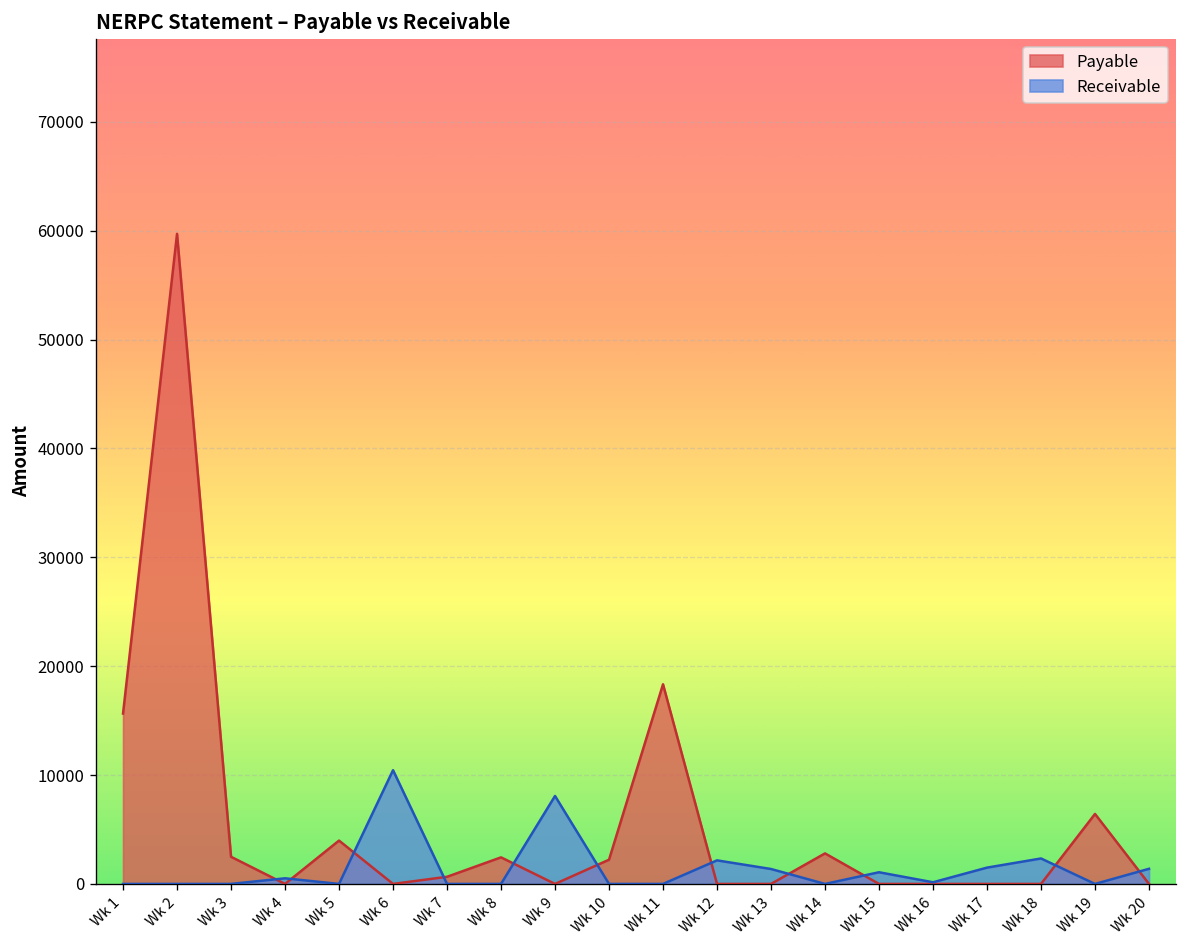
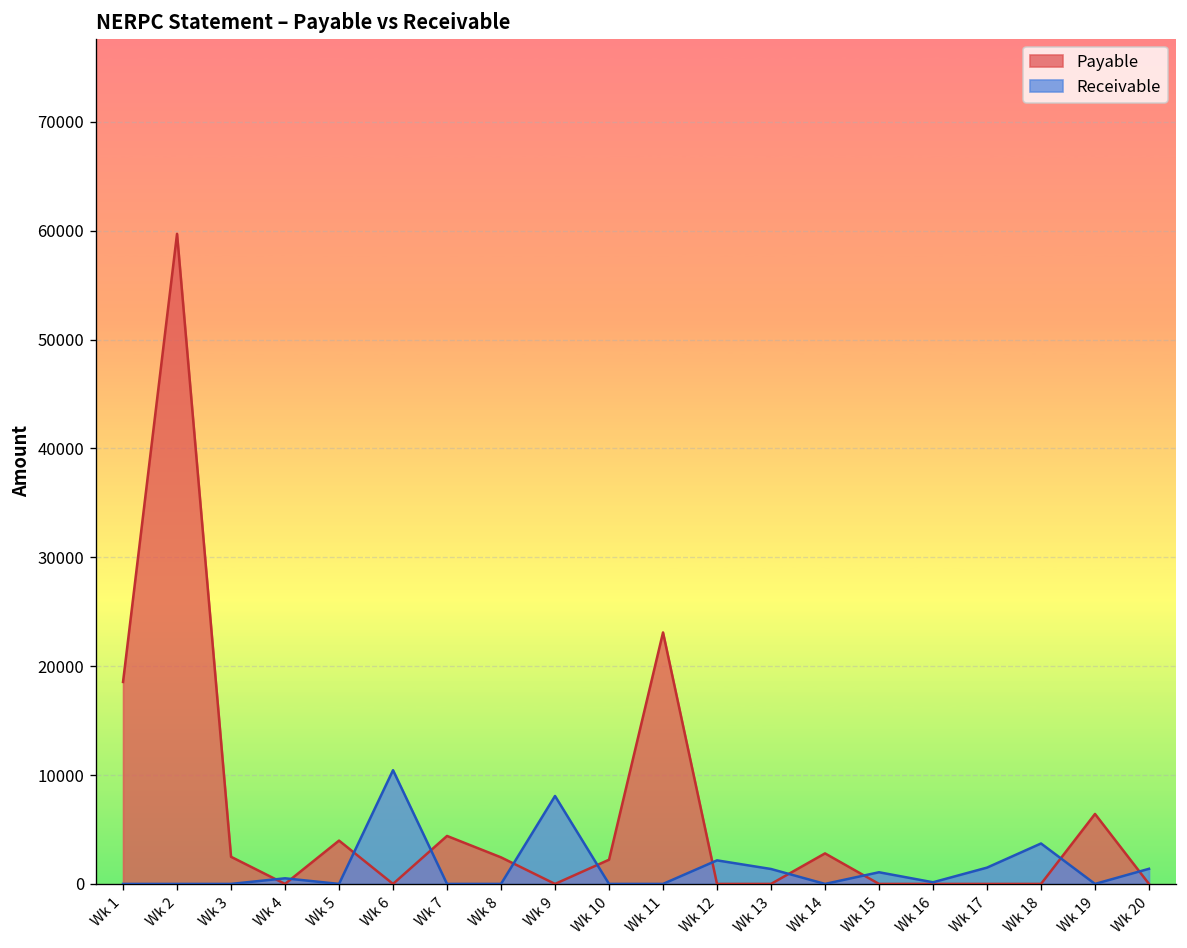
Payable, Wk 1: 16000 -> 19000
Payable, Wk 7: 1000 -> 4000
Payable, Wk 11: 18000 -> 23000
Receivable, Wk 18: 2000 -> 4000
